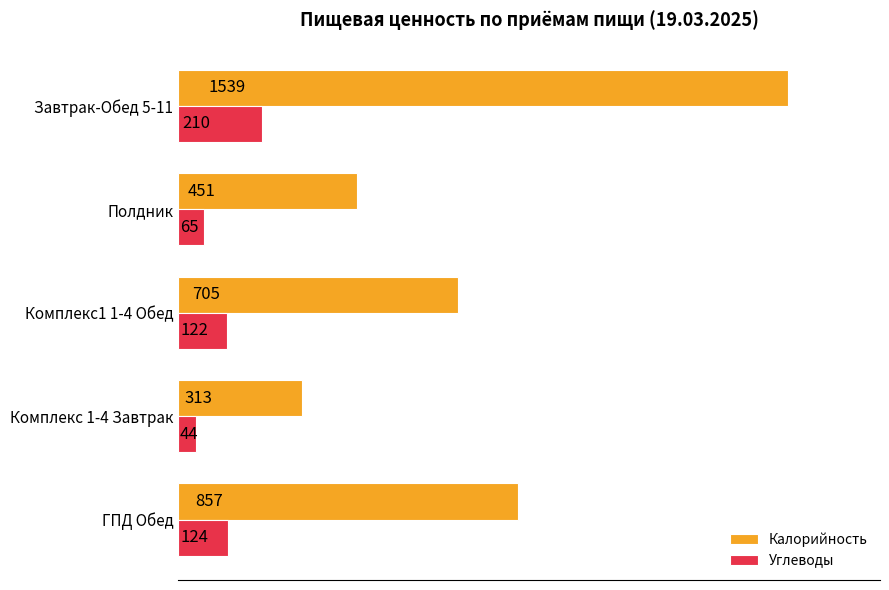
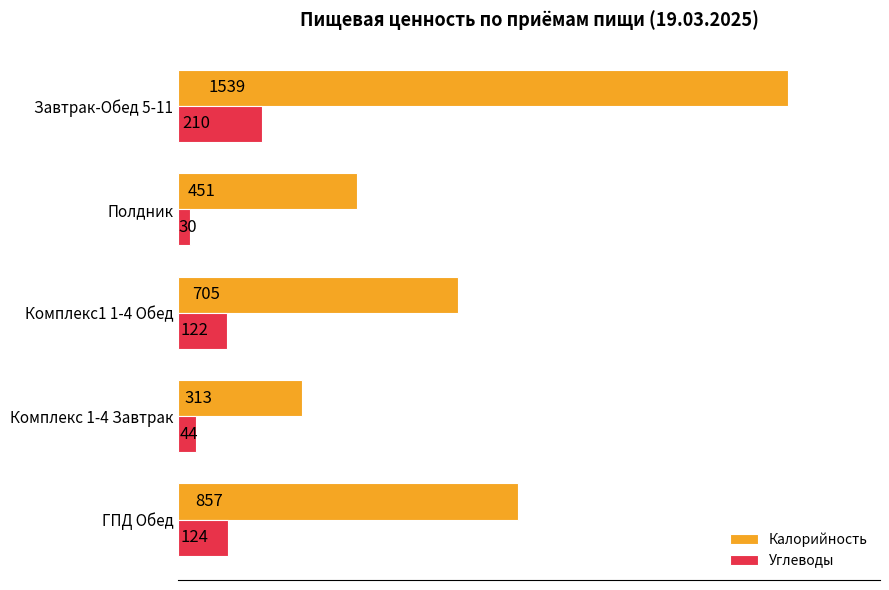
Углеводы, Полдник: 65 -> 30
